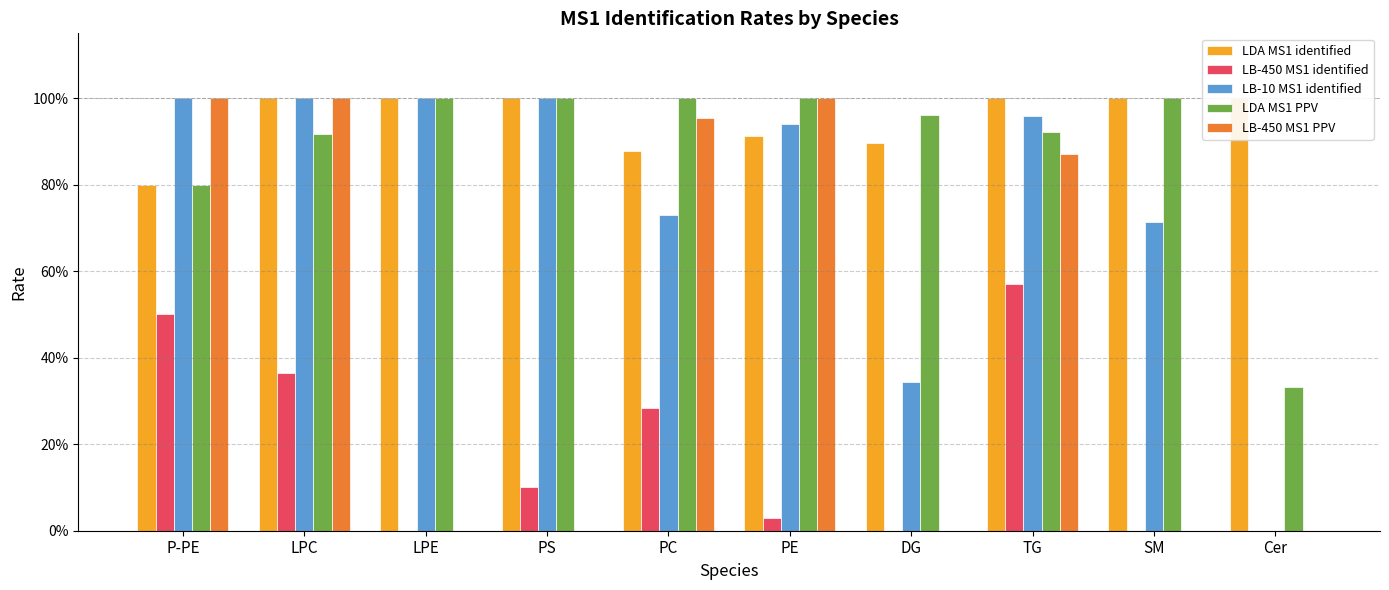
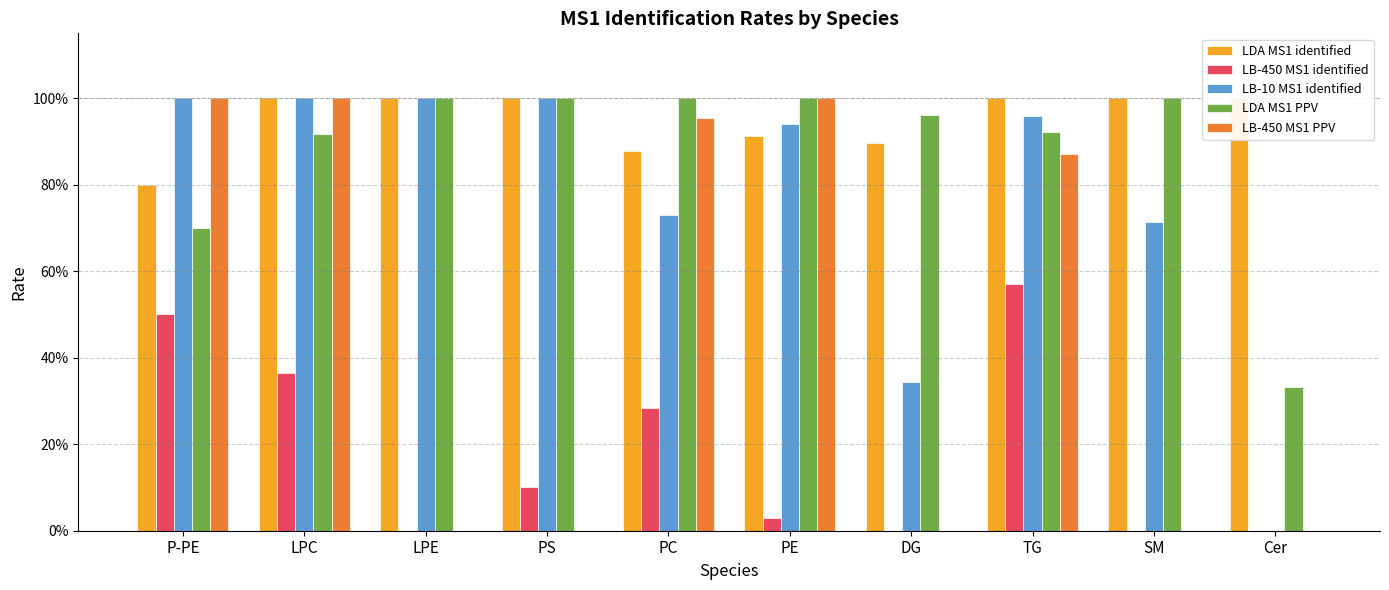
LDA MS1 PPV, P-PE: 80% -> 70%
